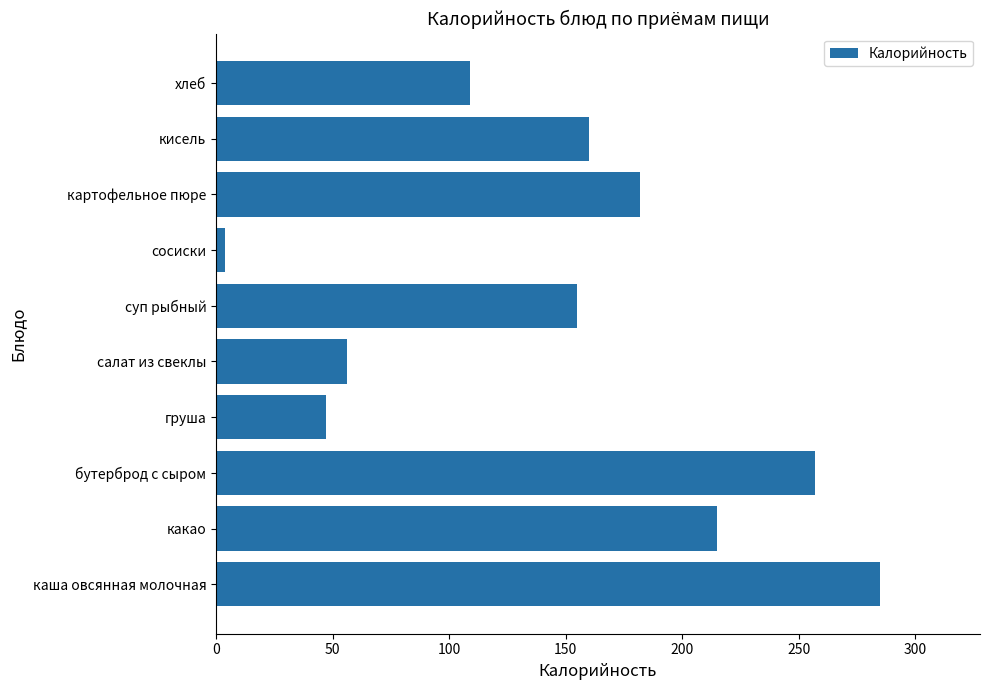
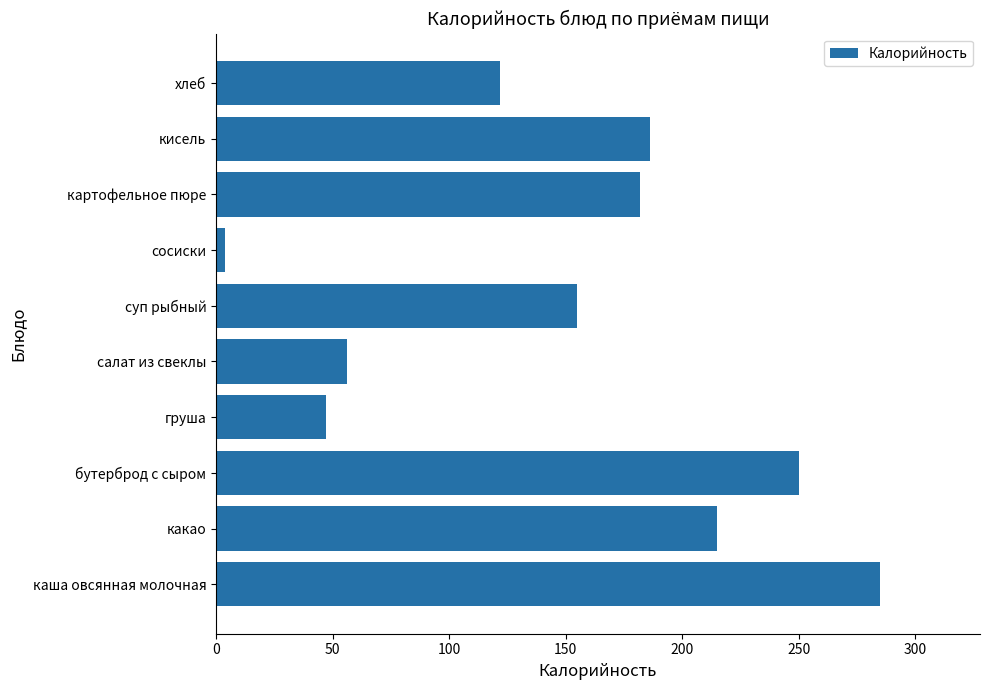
хлеб: 109 -> 122
кисель: 160 -> 186
бутерброд с сыром: 257 -> 250
